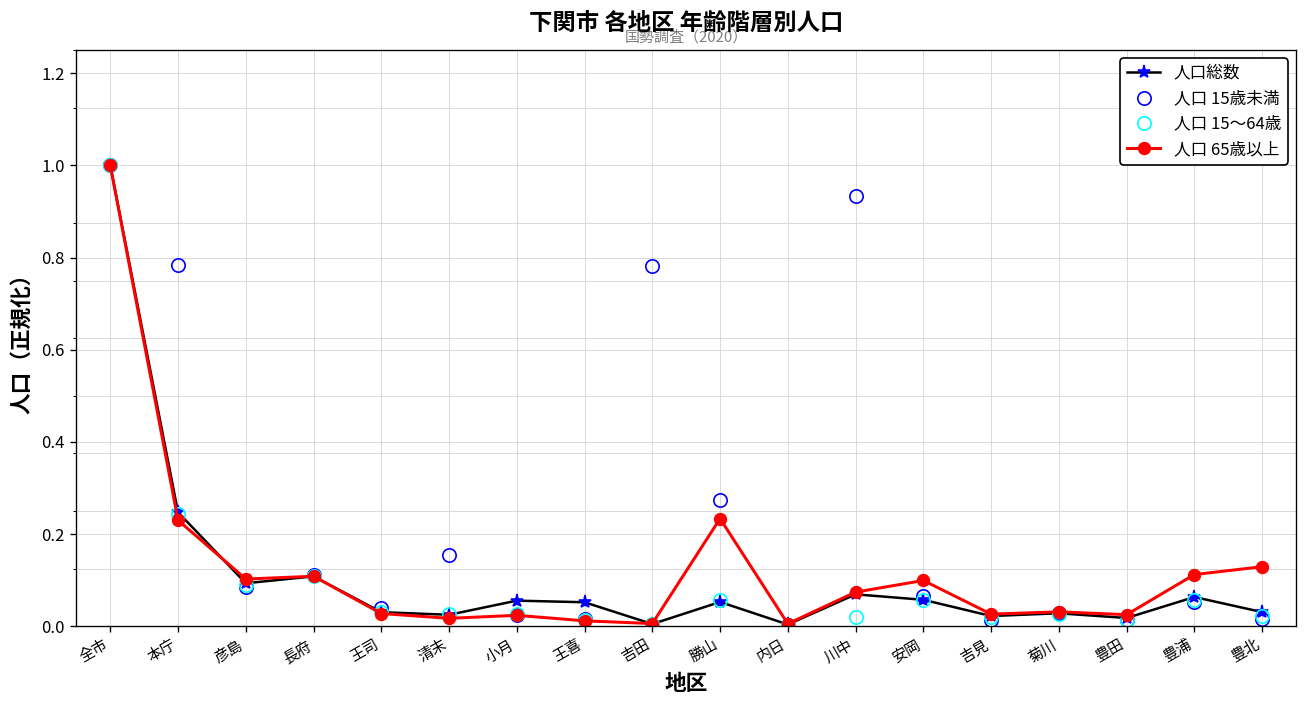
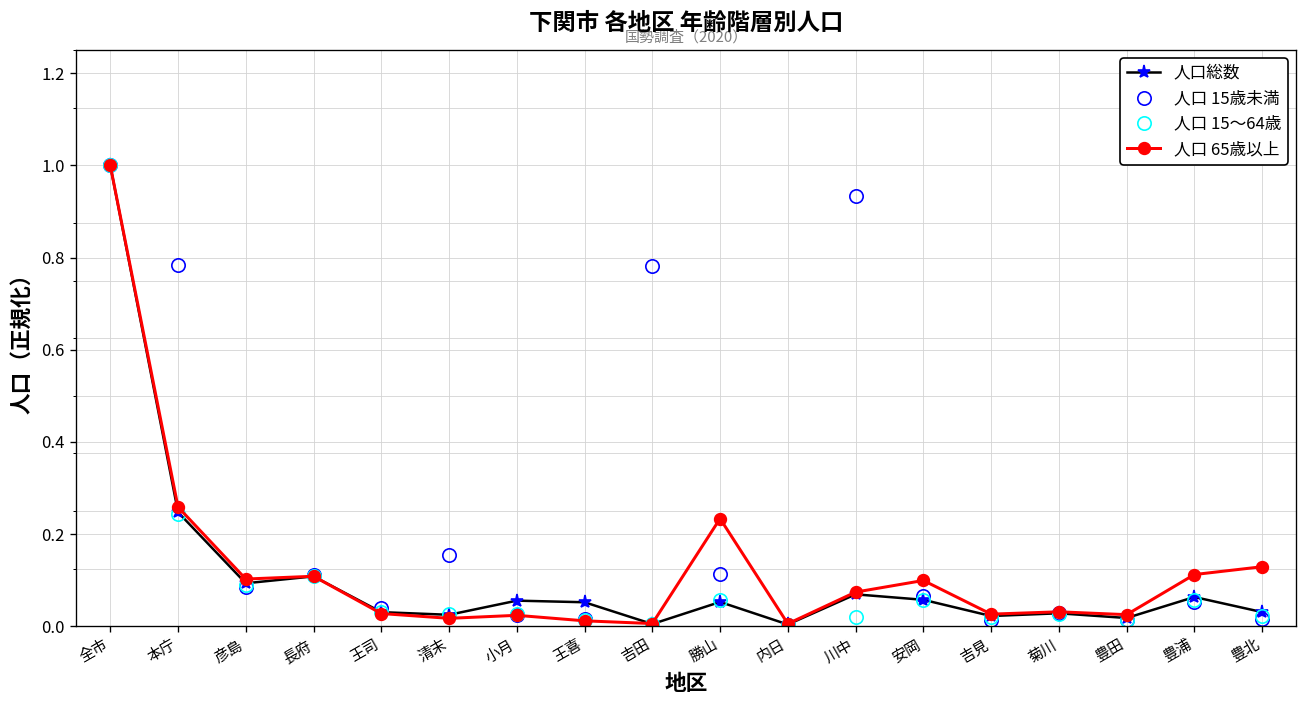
人口 65歳以上, 本庁: 0.23 -> 0.26
人口 15歳未満, 勝山: 0.27 -> 0.11
